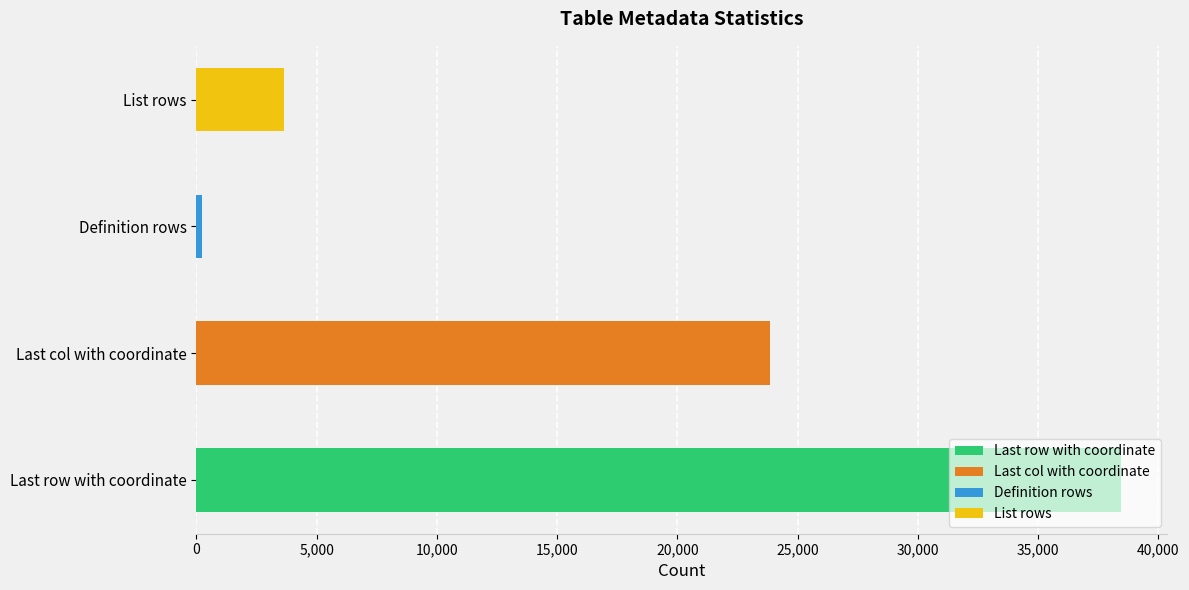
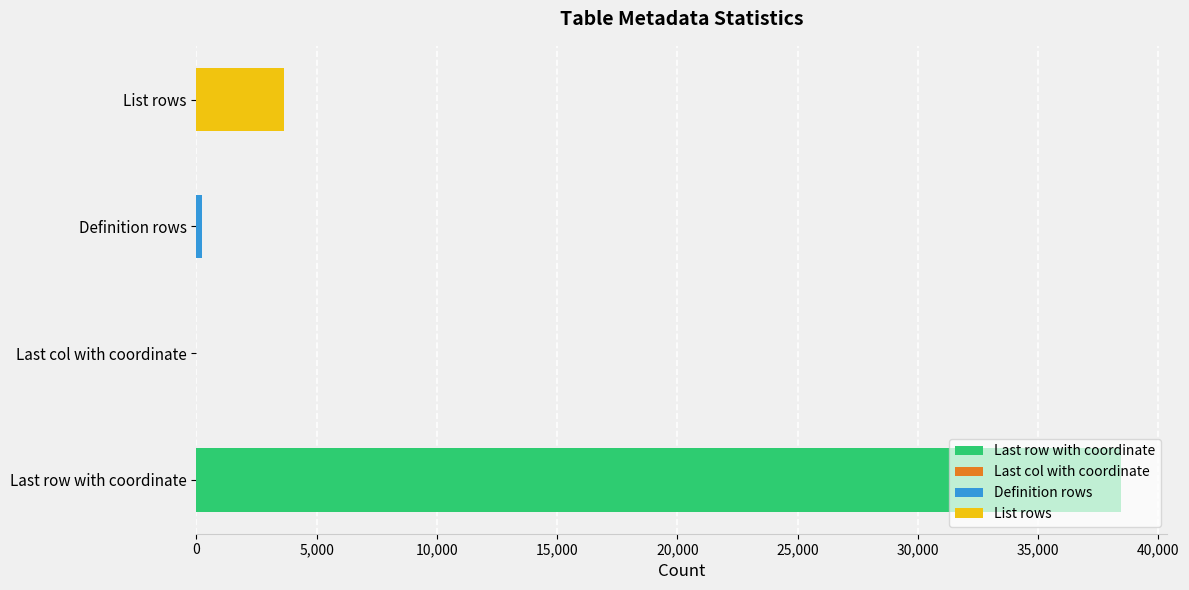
Last col with coordinate: 23,900 -> 0
